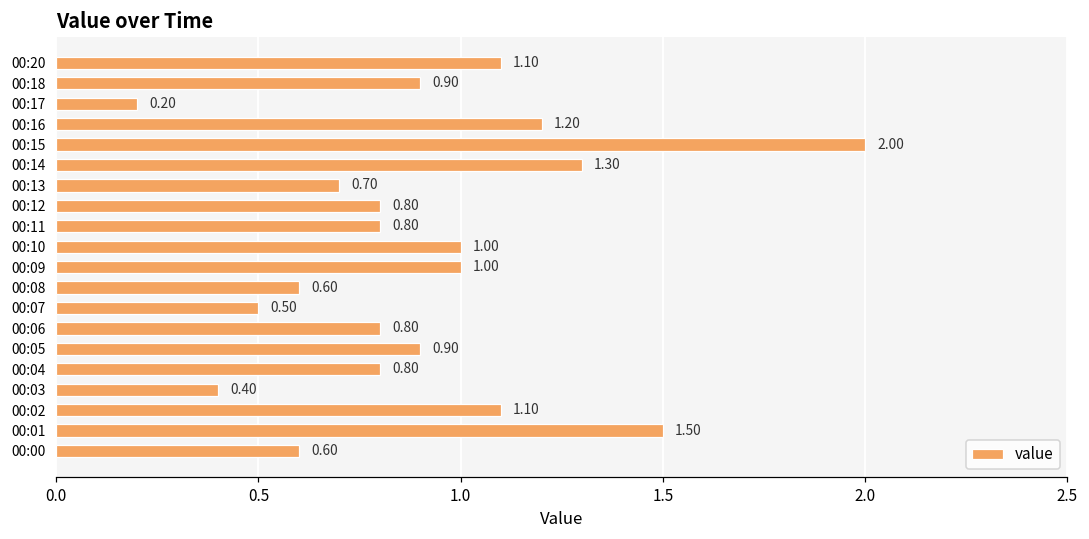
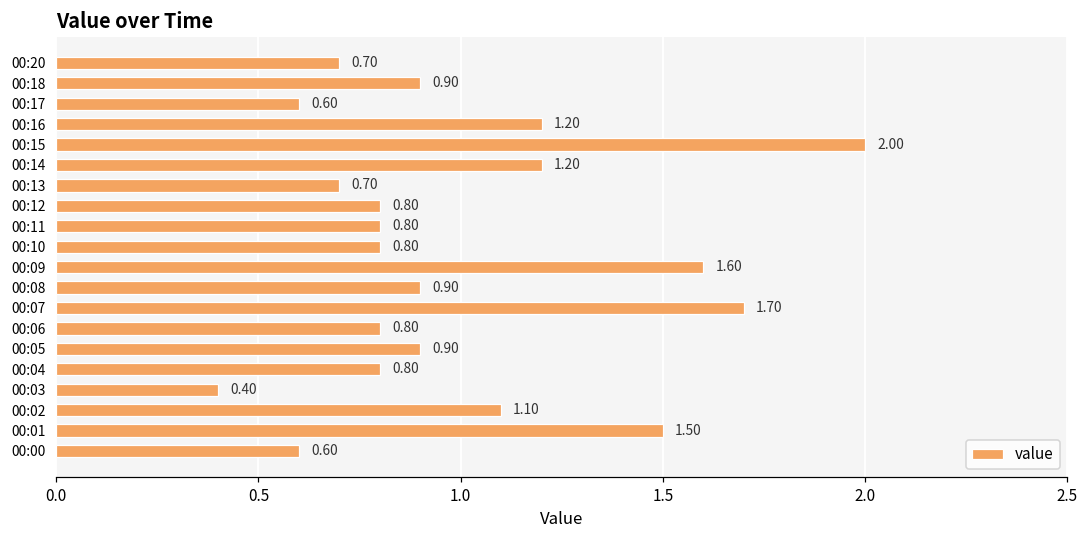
00:20: 1.10 -> 0.70
00:17: 0.20 -> 0.60
00:14: 1.30 -> 1.20
00:10: 1.00 -> 0.80
00:09: 1.00 -> 1.60
00:08: 0.60 -> 0.90
00:07: 0.50 -> 1.70
